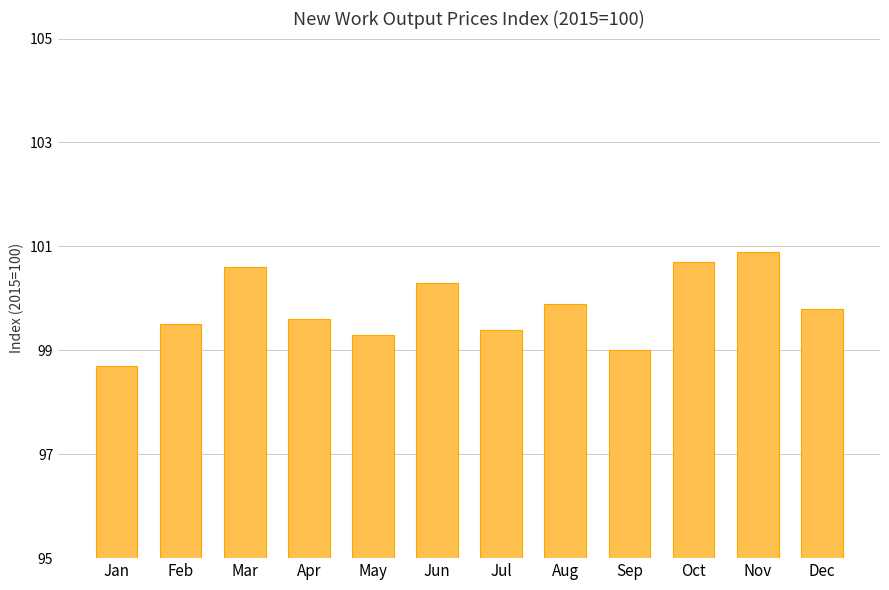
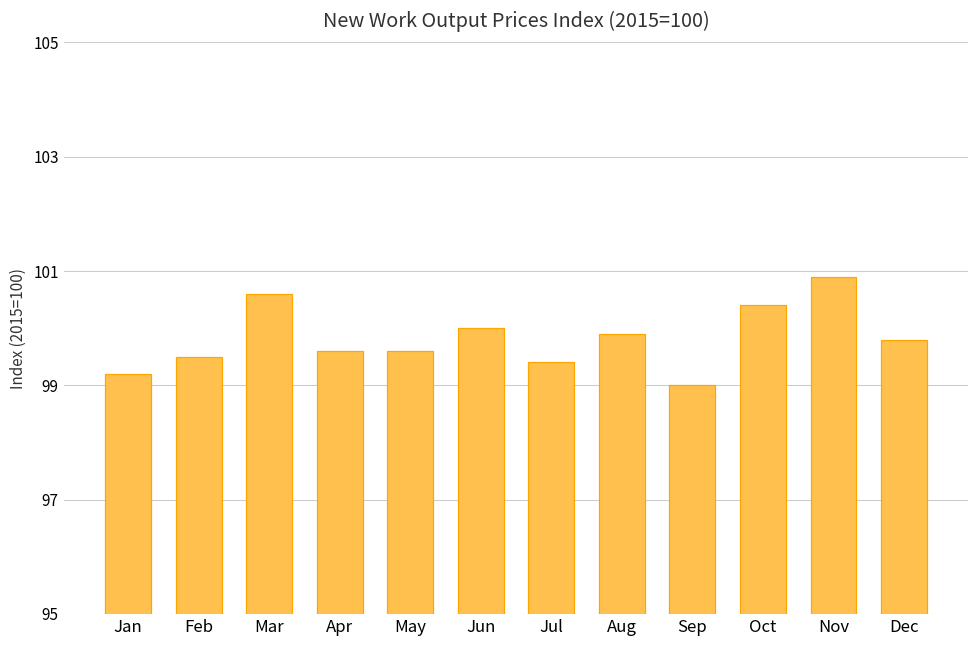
Jan: 98.7 -> 99.2
May: 99.3 -> 99.6
Jun: 100.3 -> 100.0
Oct: 100.7 -> 100.4
